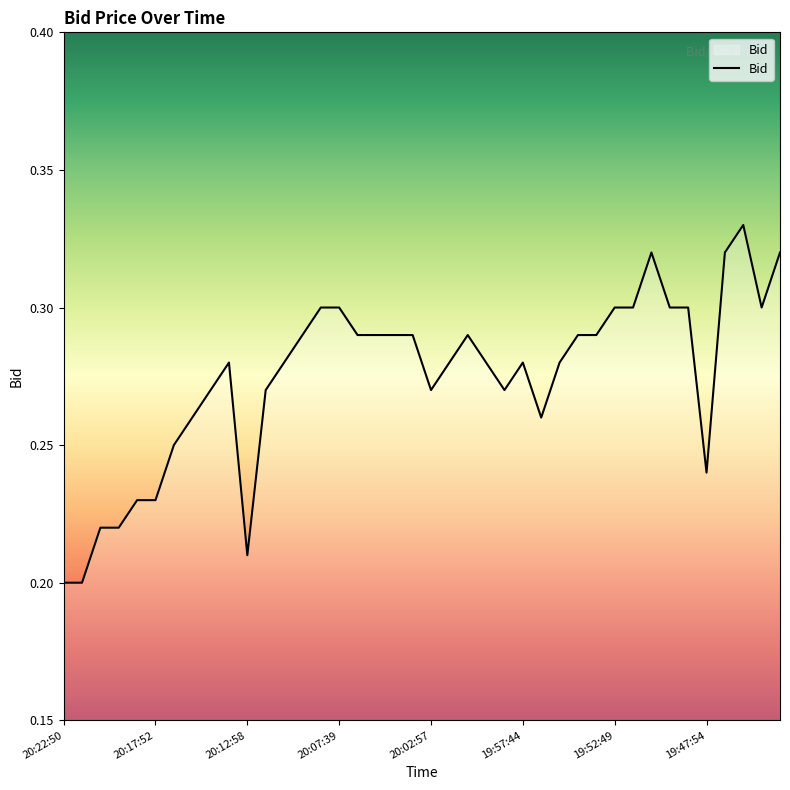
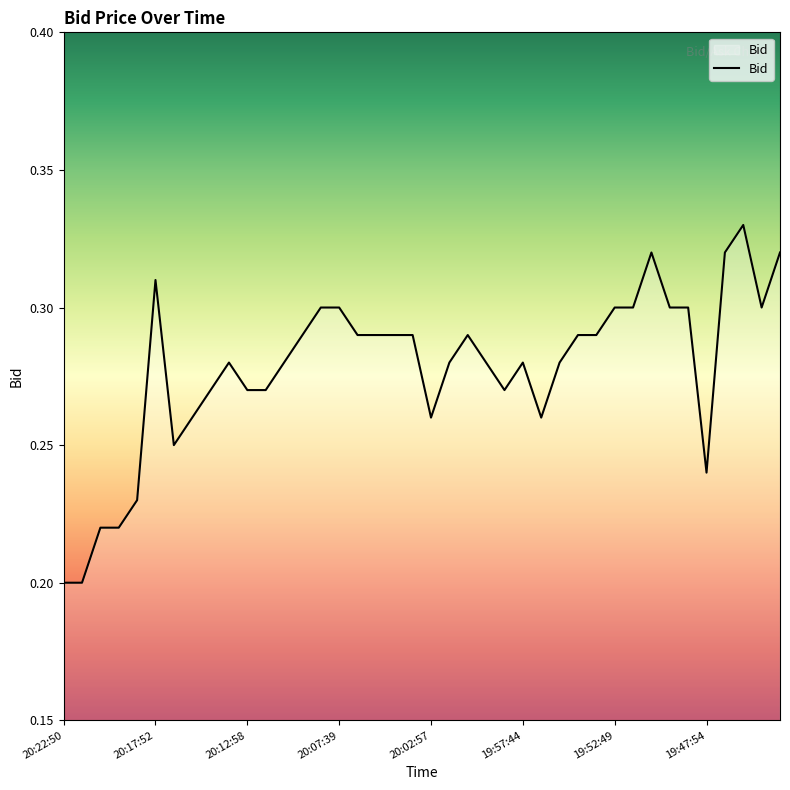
20:17:52: 0.23 -> 0.31
20:12:58: 0.21 -> 0.27
20:02:57: 0.27 -> 0.26
